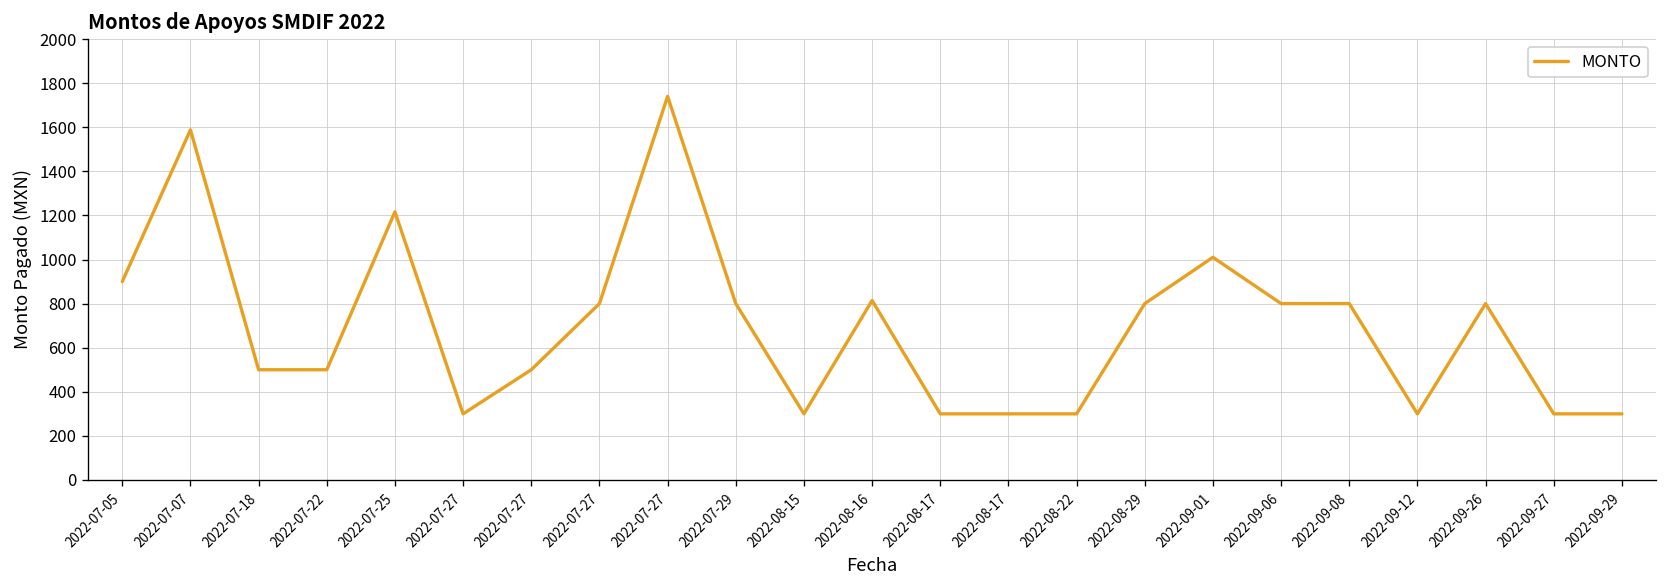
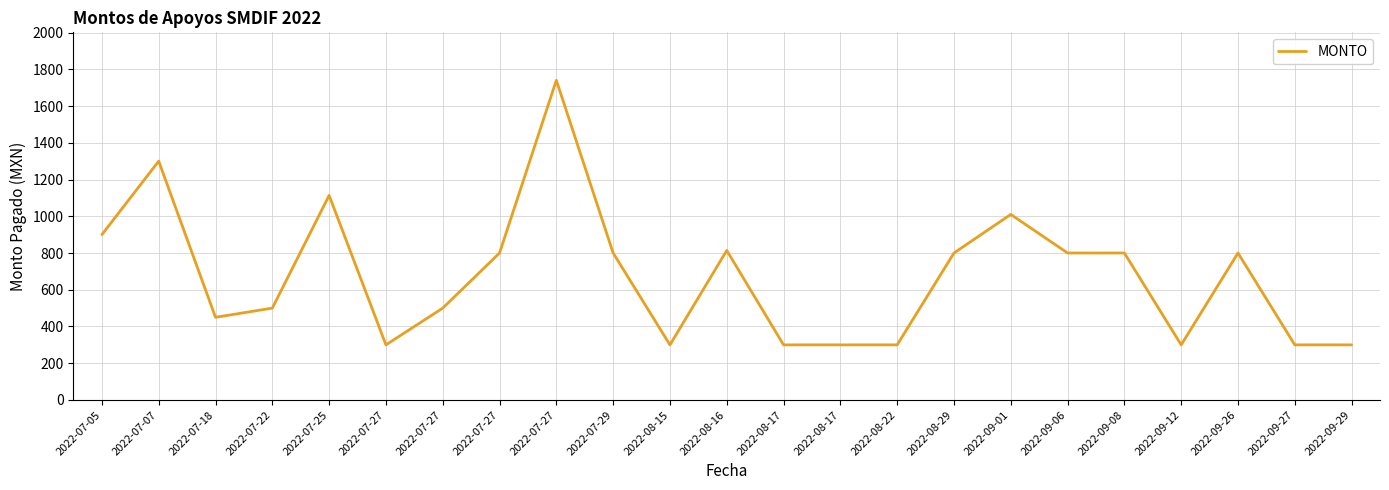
2022-07-07: 1590 -> 1300
2022-07-18: 500 -> 450
2022-07-25: 1220 -> 1110
